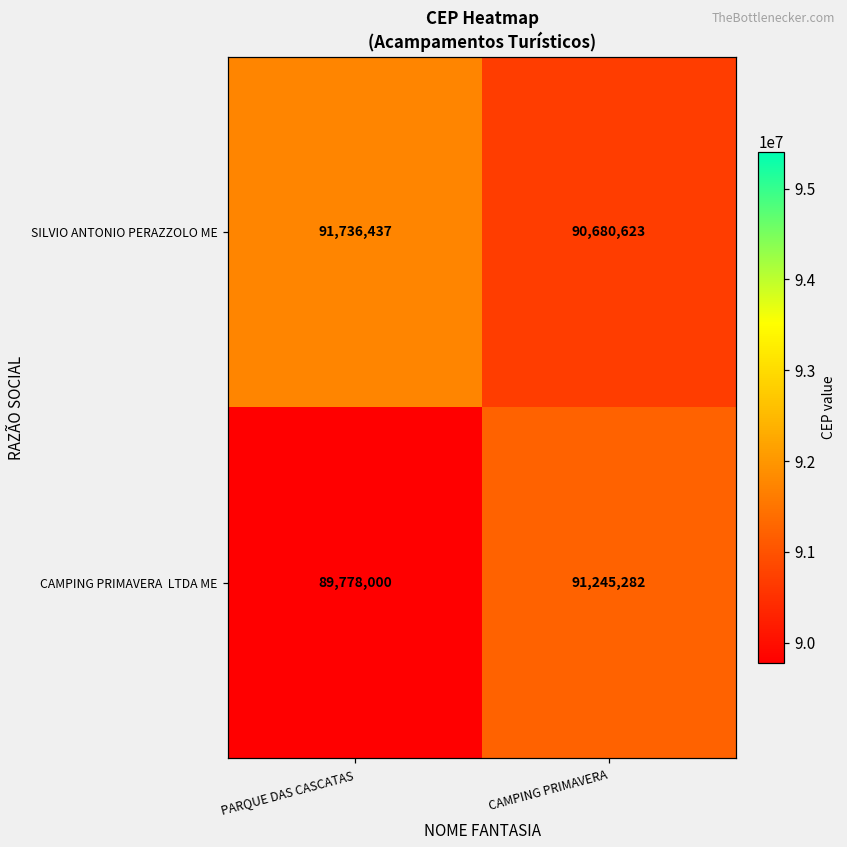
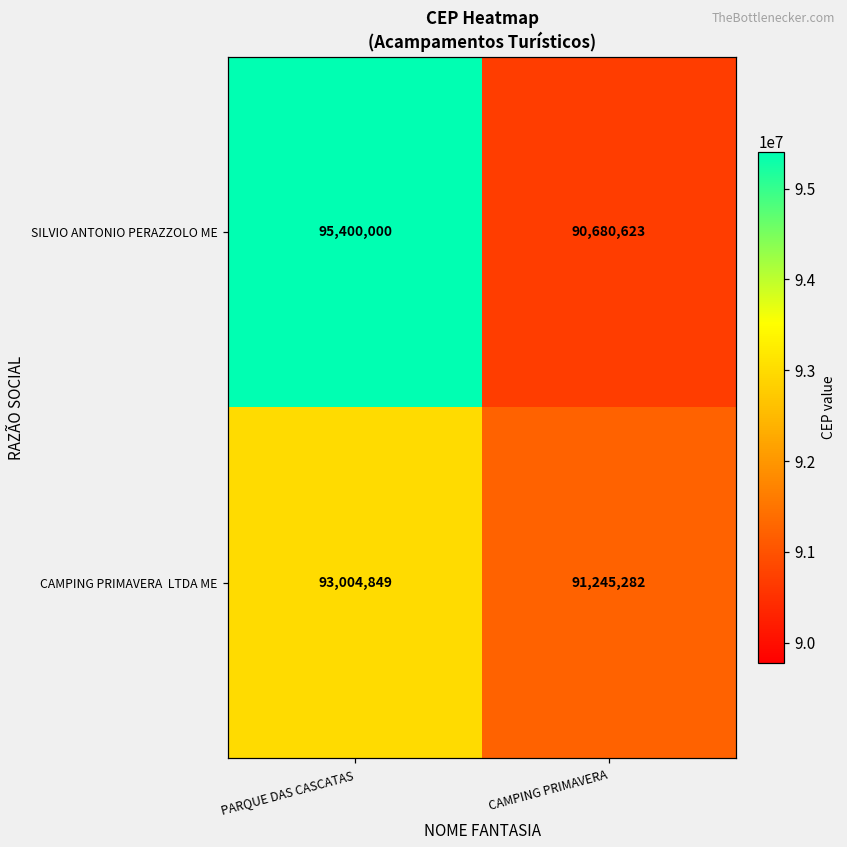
SILVIO ANTONIO PERAZZOLO ME, PARQUE DAS CASCATAS: 91,736,437 -> 95,400,000
CAMPING PRIMAVERA LTDA ME, PARQUE DAS CASCATAS: 89,778,000 -> 93,004,849
